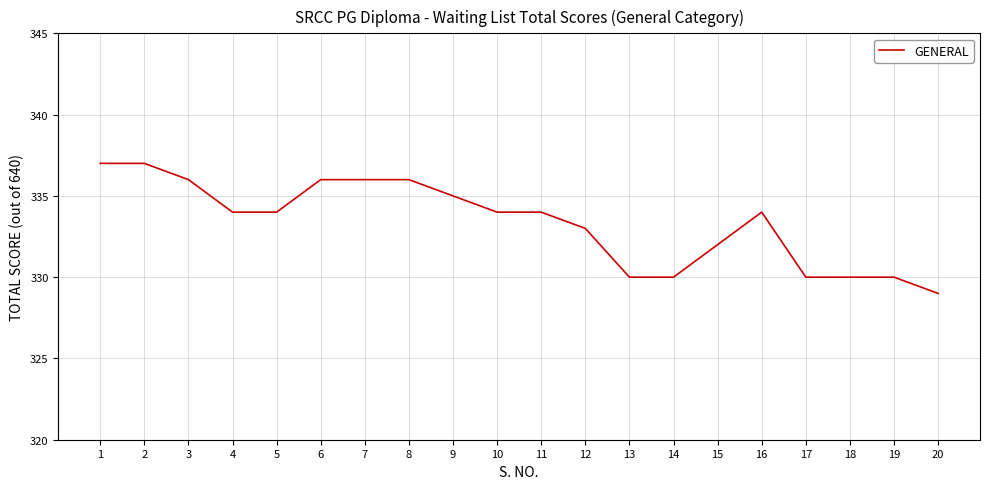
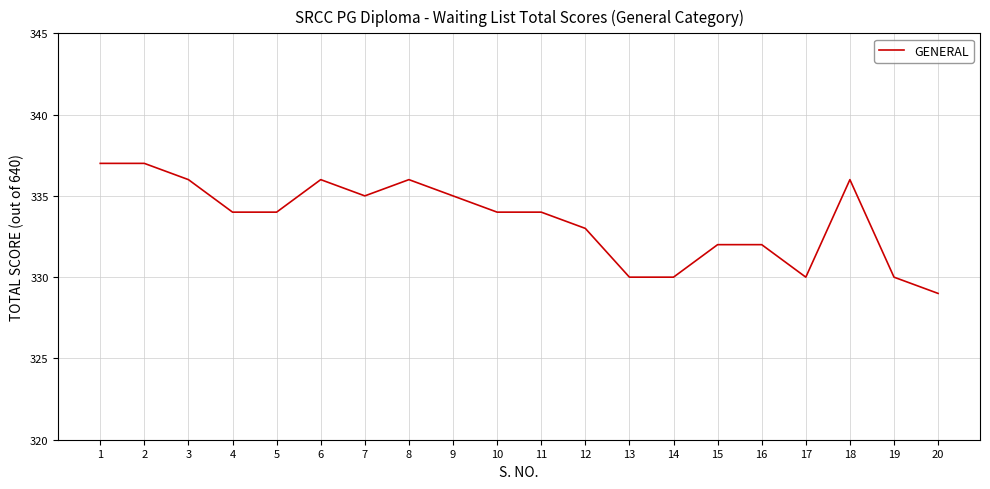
7: 336 -> 335
16: 334 -> 332
18: 330 -> 336
